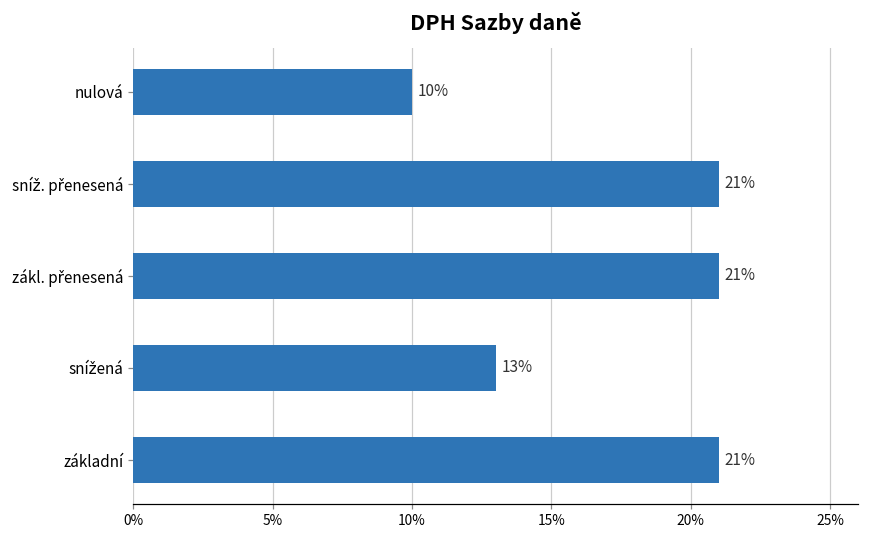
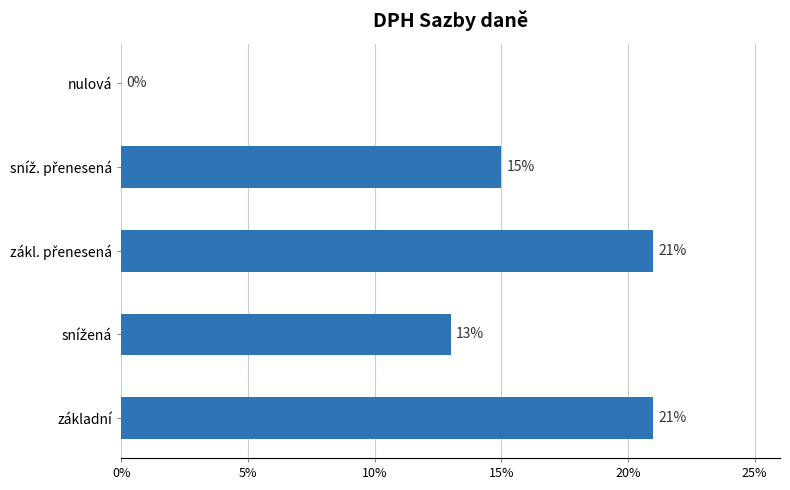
nulová: 10% -> 0%
sníž. přenesená: 21% -> 15%
